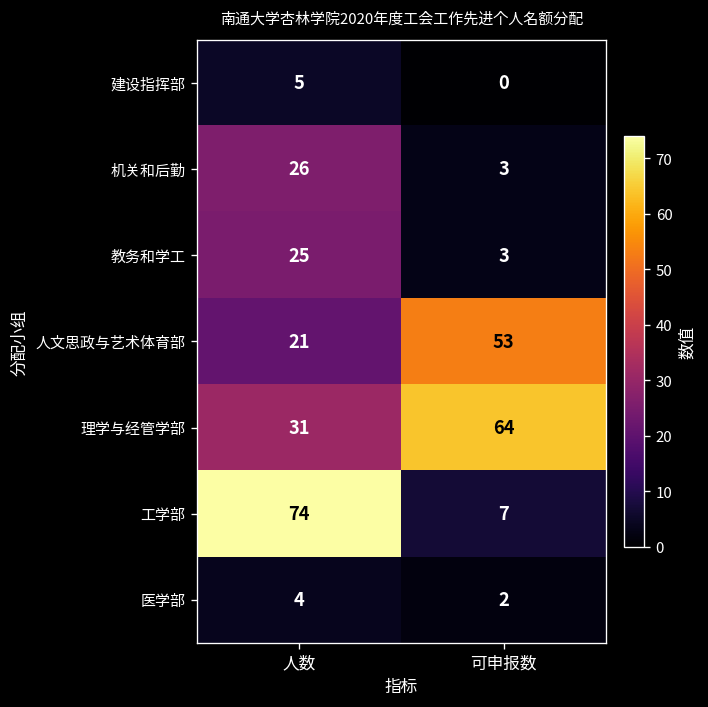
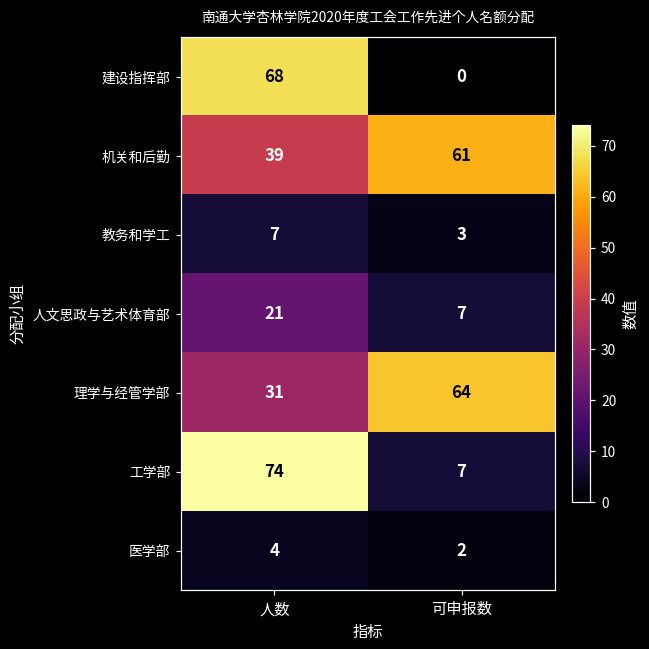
建设指挥部, 人数: 5 -> 68
机关和后勤, 人数: 26 -> 39
机关和后勤, 可申报数: 3 -> 61
教务和学工, 人数: 25 -> 7
人文思政与艺术体育部, 可申报数: 53 -> 7
